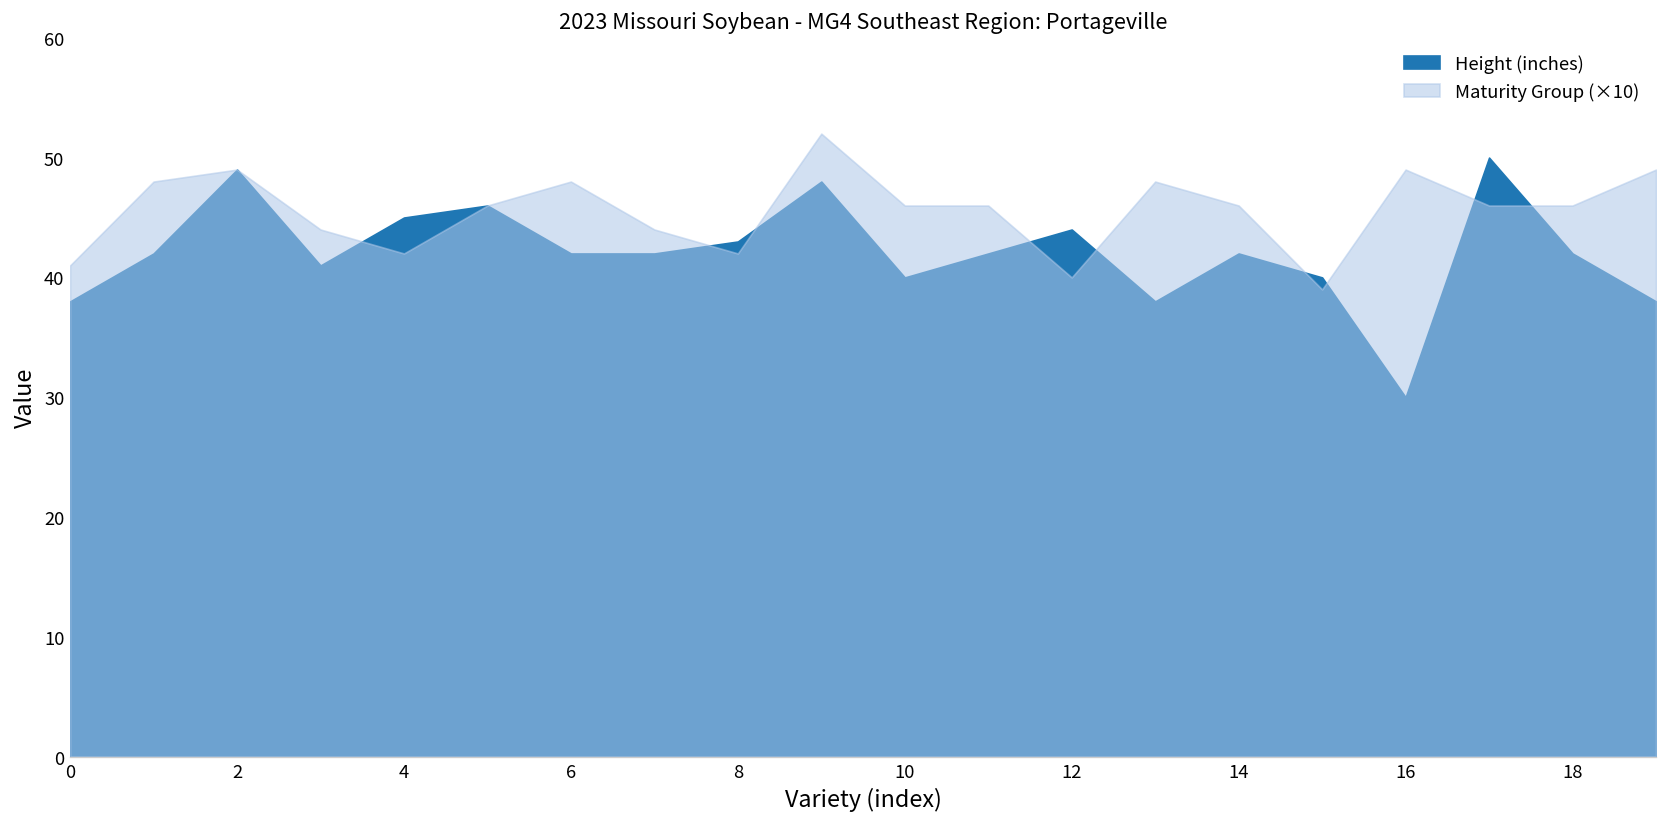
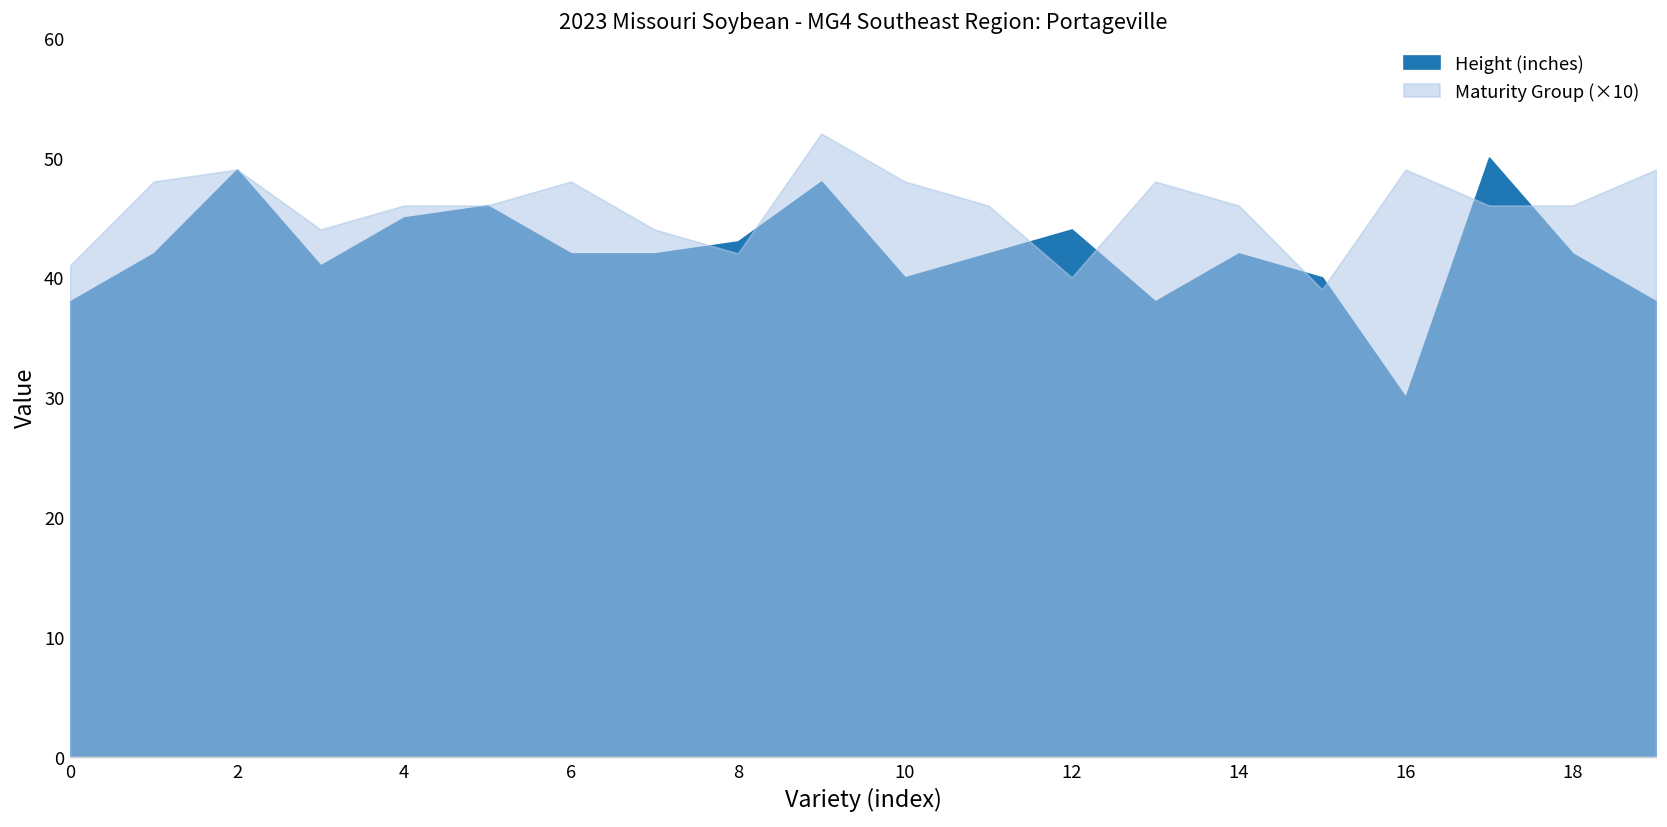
Maturity Group (×10), 4: 42 -> 46
Maturity Group (×10), 10: 46 -> 48
